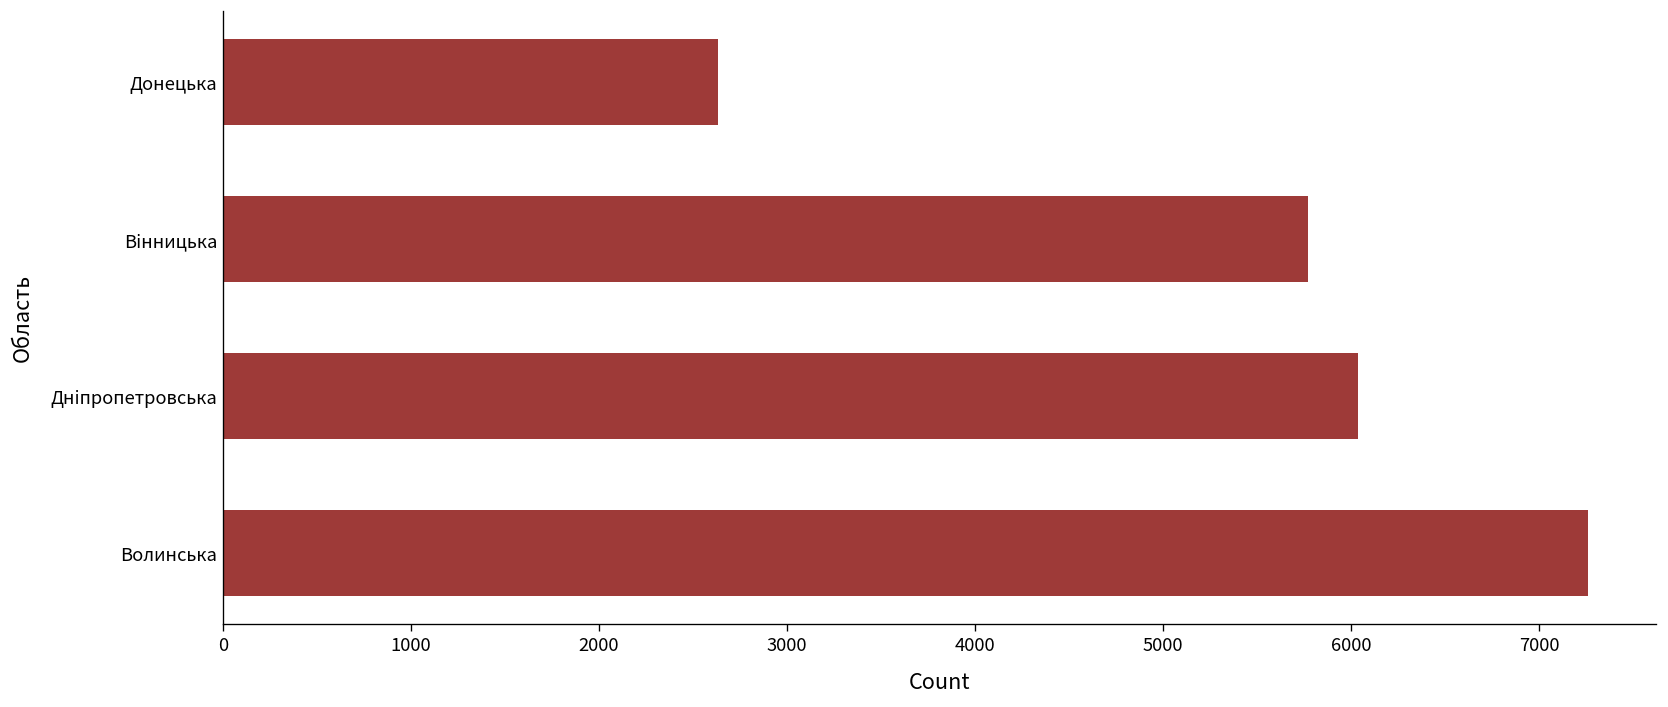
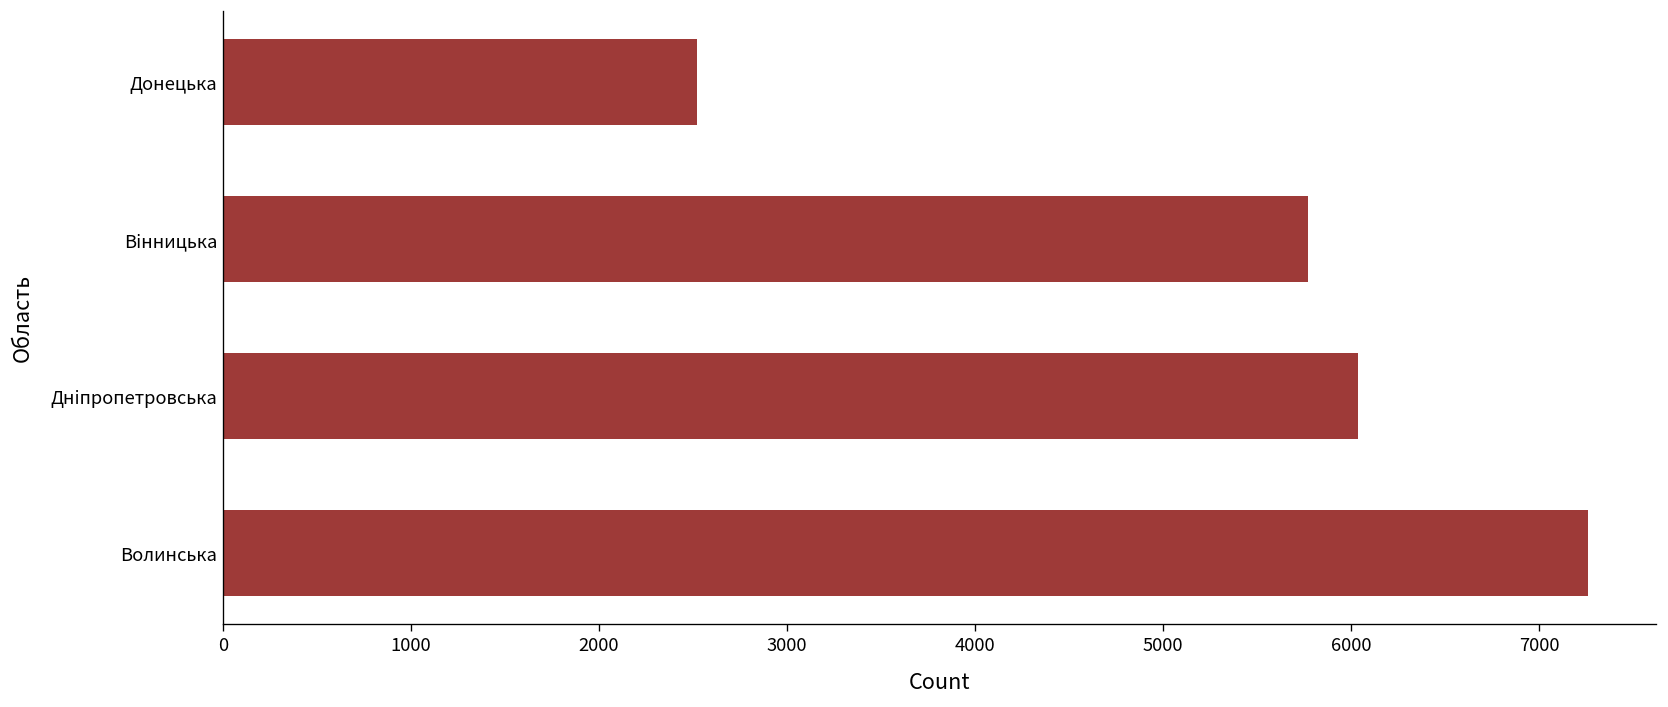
Донецька: 2630 -> 2520
